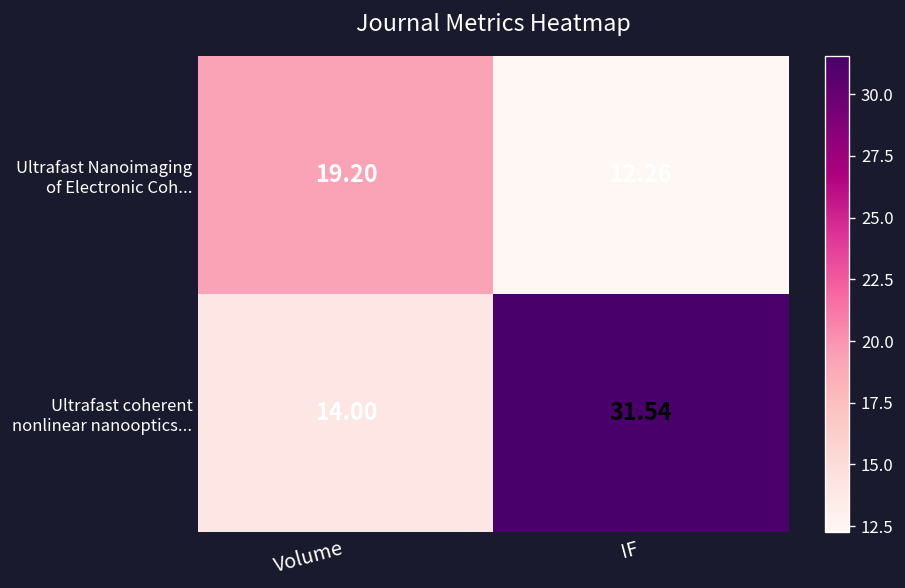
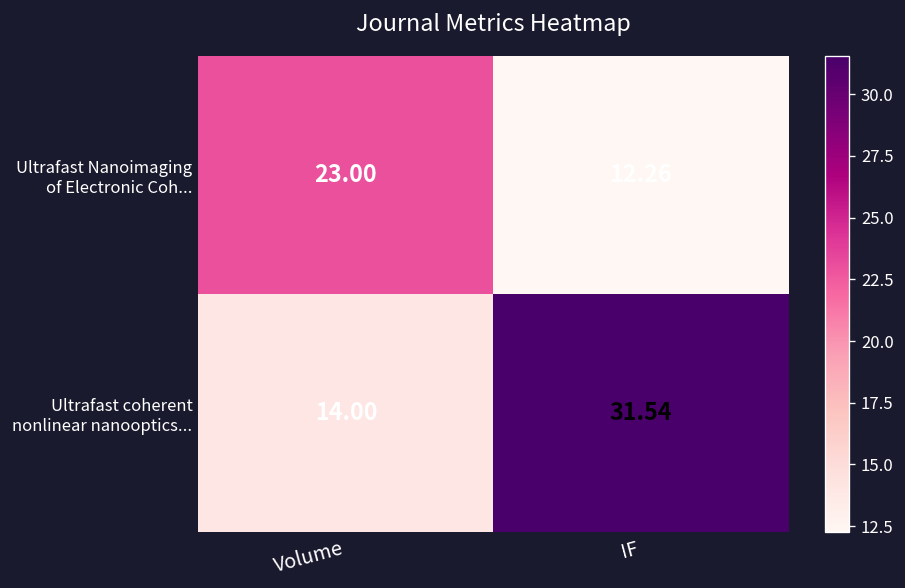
Ultrafast Nanoimaging of Electronic Coh..., Volume: 19.20 -> 23.00
